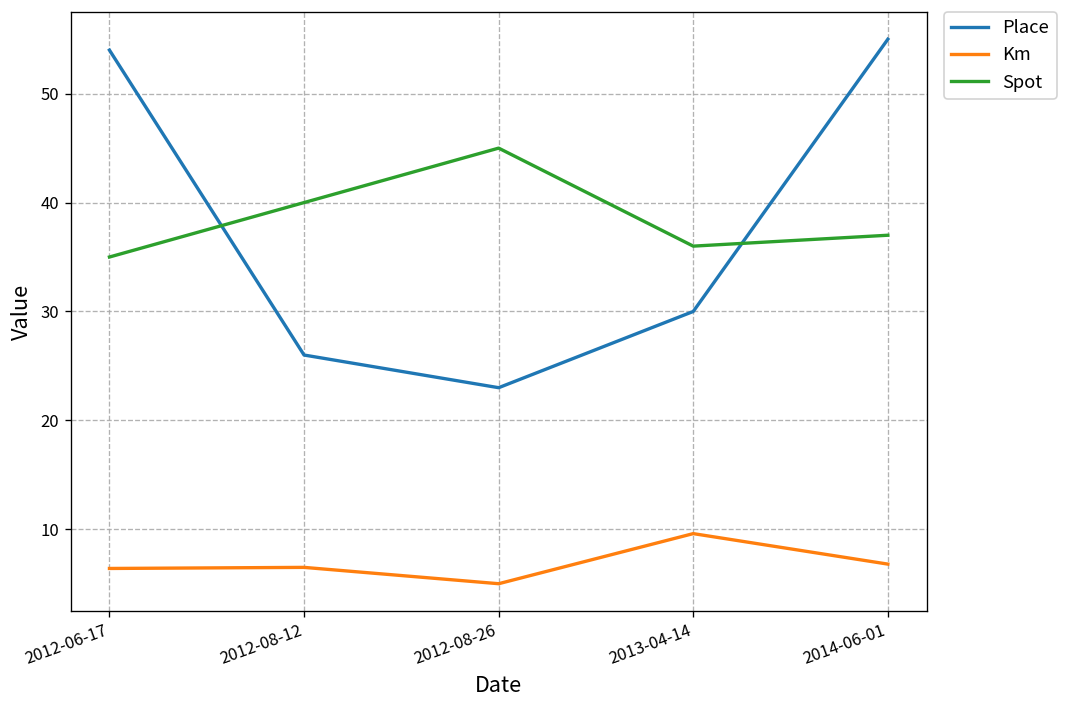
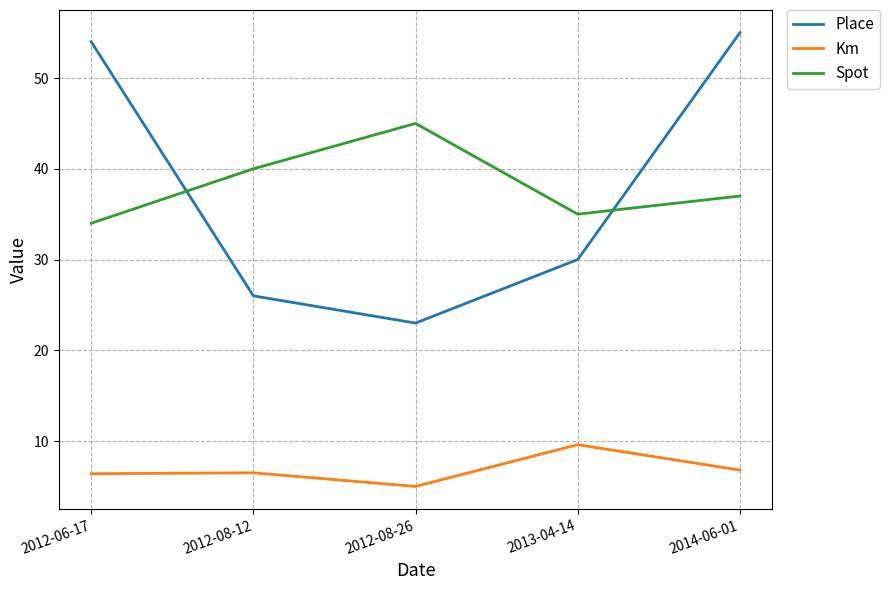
Spot, 2012-06-17: 35 -> 34
Spot, 2013-04-14: 36 -> 35
